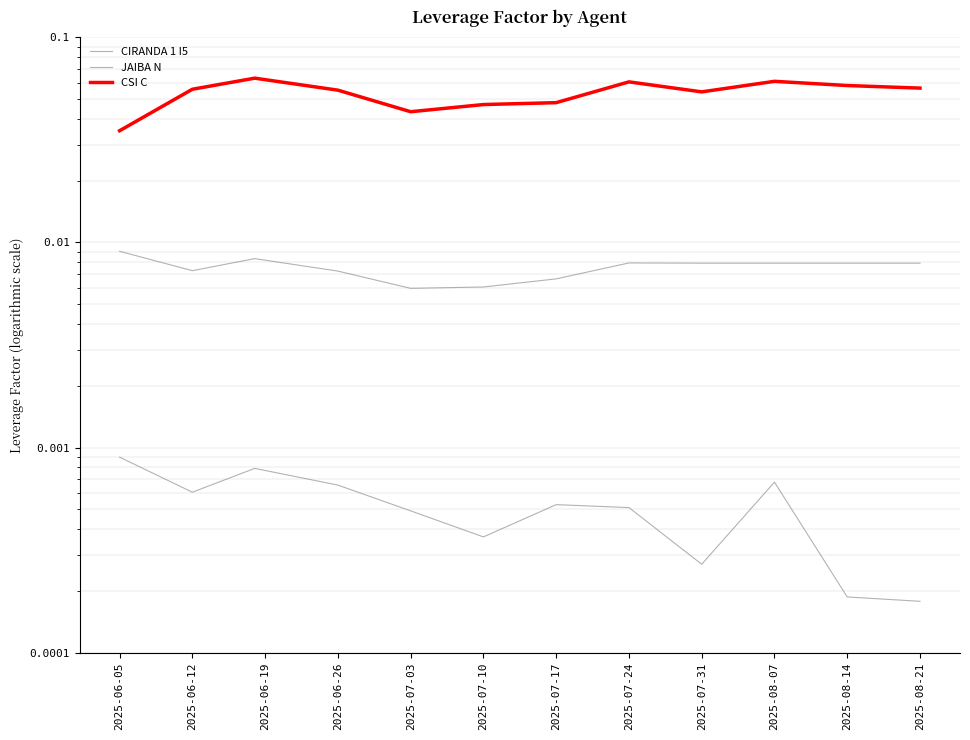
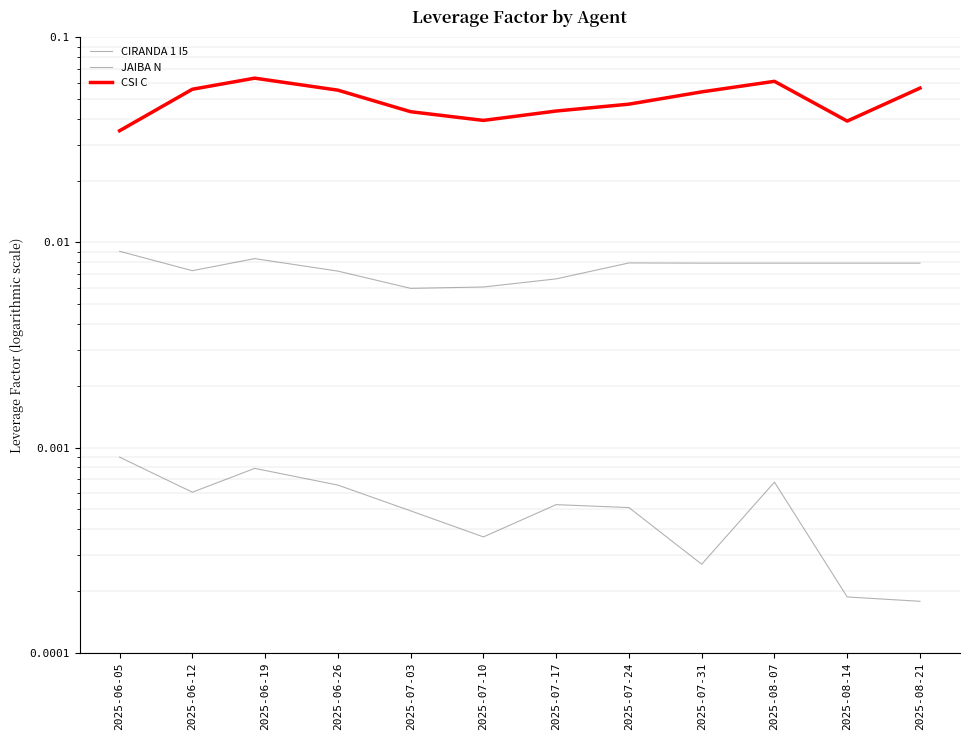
CSI C, 2025-07-10: 0.047 -> 0.039
CSI C, 2025-07-17: 0.048 -> 0.044
CSI C, 2025-07-24: 0.061 -> 0.047
CSI C, 2025-08-14: 0.058 -> 0.039
